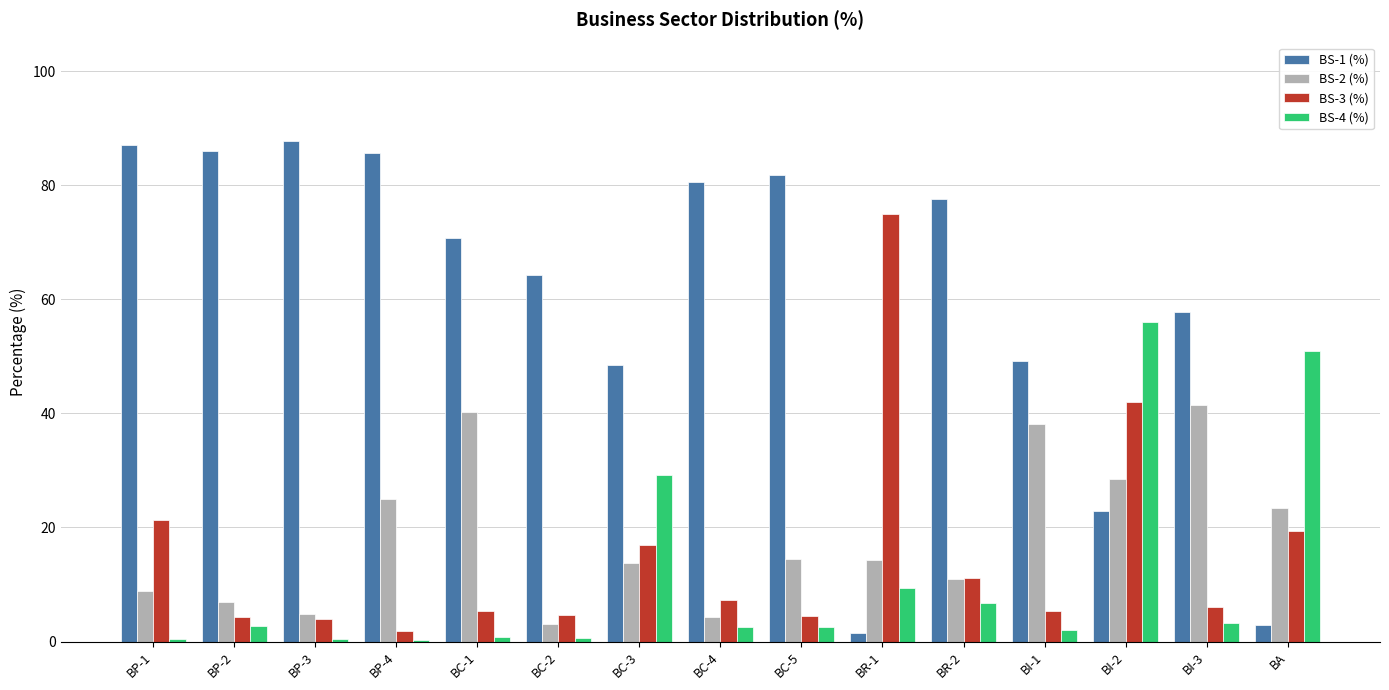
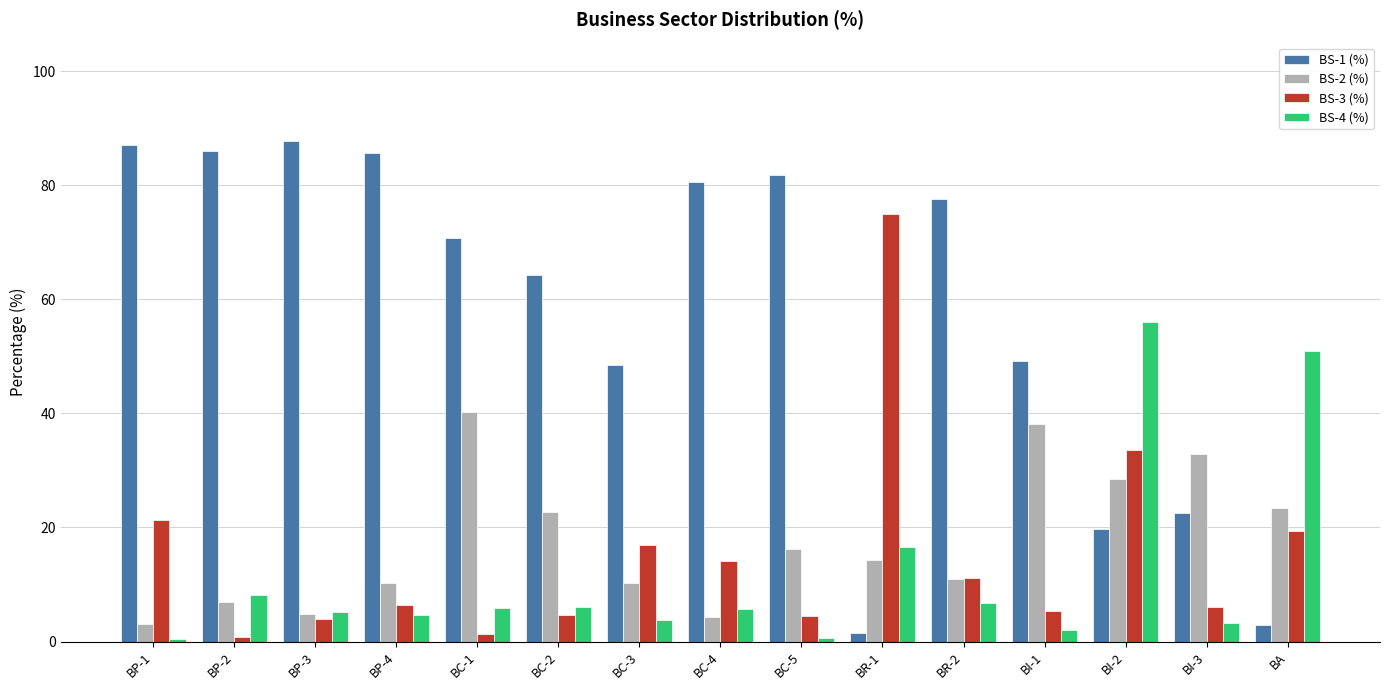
BS-2 (%), BP-1: 9 -> 3
BS-3 (%), BP-2: 4 -> 1
BS-4 (%), BP-2: 3 -> 8
BS-4 (%), BP-3: 0 -> 5
BS-2 (%), BP-4: 25 -> 10
BS-3 (%), BP-4: 2 -> 6
BS-4 (%), BP-4: 0 -> 5
BS-3 (%), BC-1: 5 -> 1
BS-4 (%), BC-1: 1 -> 6
BS-2 (%), BC-2: 3 -> 23
BS-4 (%), BC-2: 1 -> 6
BS-2 (%), BC-3: 14 -> 10
BS-4 (%), BC-3: 29 -> 4
BS-3 (%), BC-4: 7 -> 14
BS-4 (%), BC-4: 3 -> 6
BS-2 (%), BC-5: 15 -> 16
BS-4 (%), BC-5: 3 -> 1
BS-4 (%), BR-1: 9 -> 17
BS-1 (%), BI-2: 23 -> 20
BS-3 (%), BI-2: 42 -> 34
BS-1 (%), BI-3: 58 -> 23
BS-2 (%), BI-3: 41 -> 33
